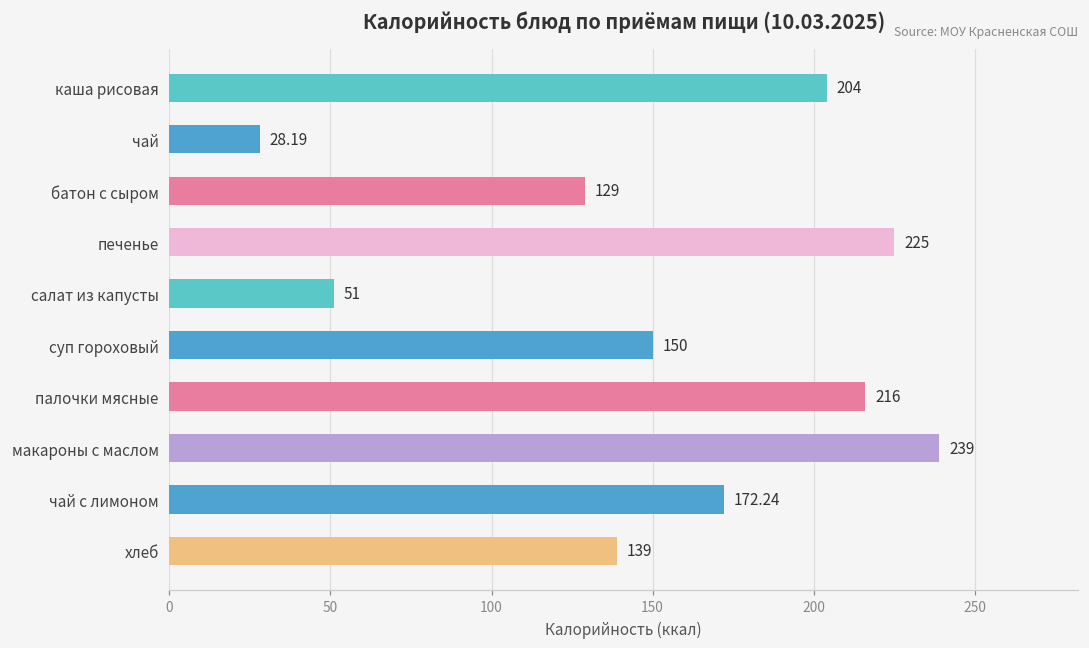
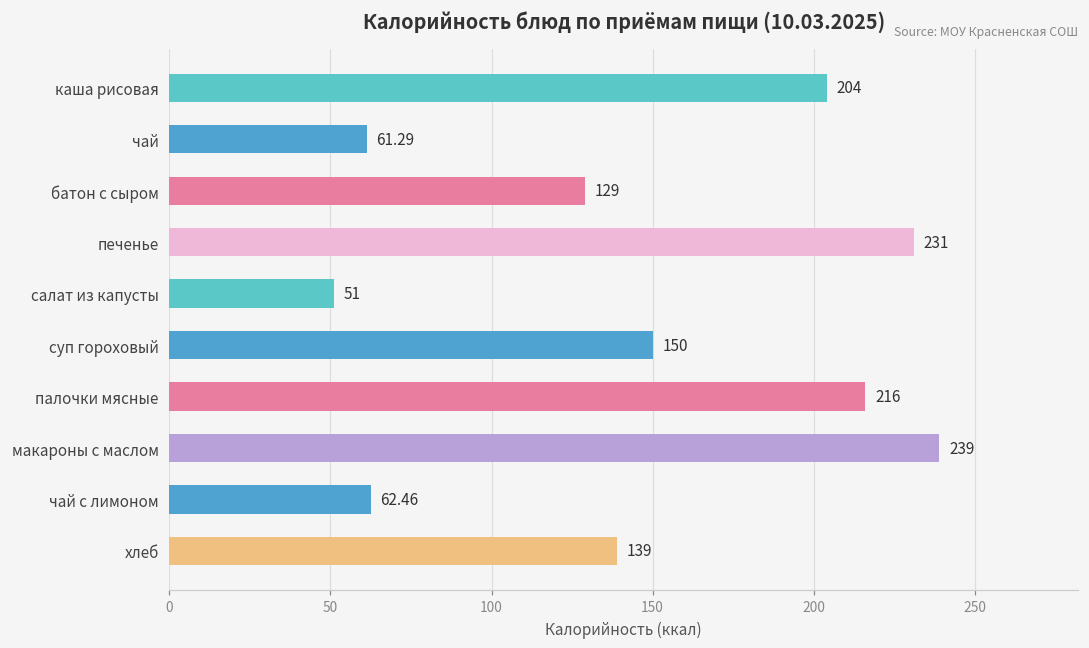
чай: 28.19 -> 61.29
печенье: 225 -> 231
чай с лимоном: 172.24 -> 62.46
